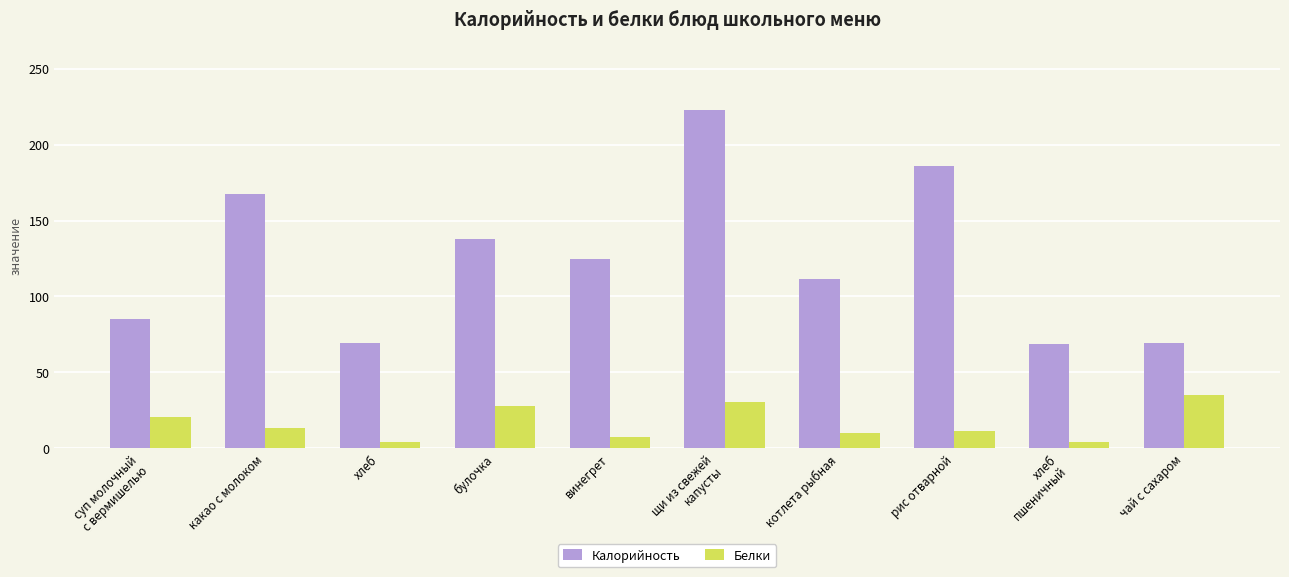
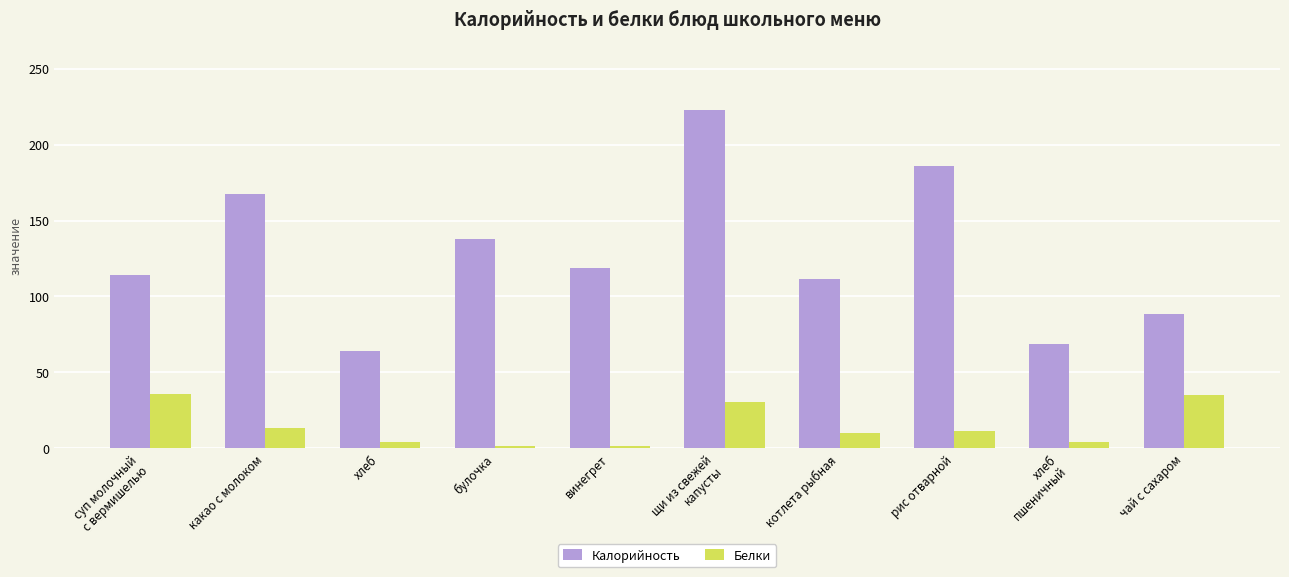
Калорийность, суп молочный с вермишелью: 85 -> 114
Белки, суп молочный с вермишелью: 21 -> 36
Калорийность, хлеб: 69 -> 64
Белки, булочка: 28 -> 2
Калорийность, винегрет: 125 -> 119
Белки, винегрет: 8 -> 1
Калорийность, чай с сахаром: 69 -> 89
